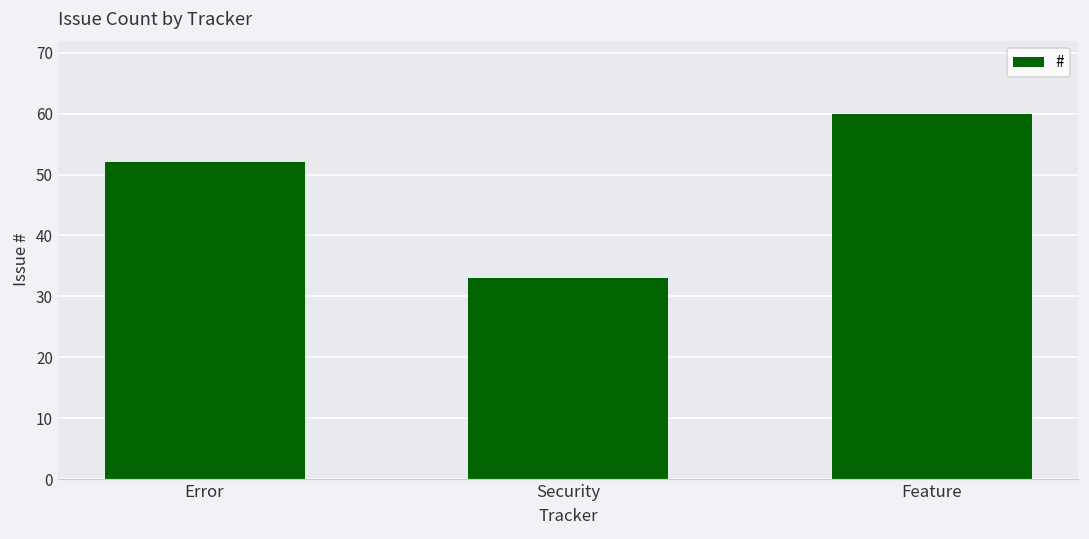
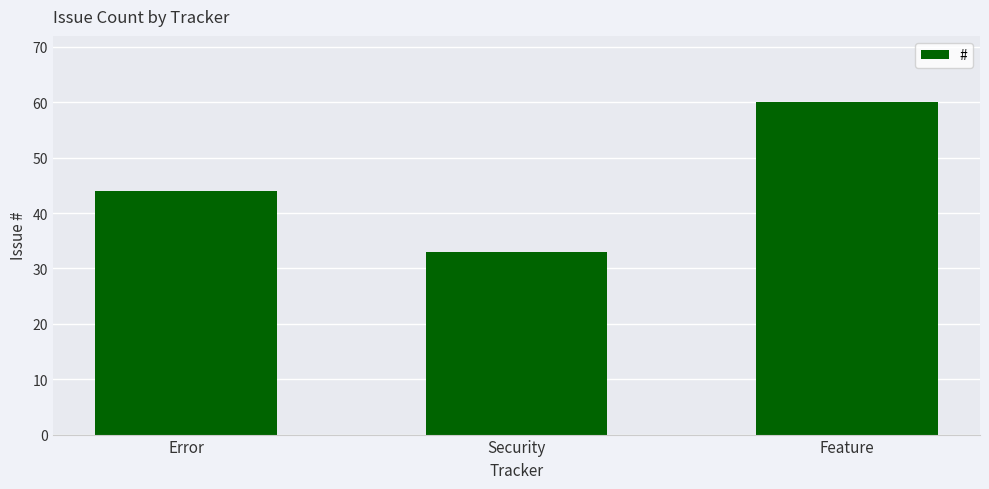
Error: 52 -> 44
